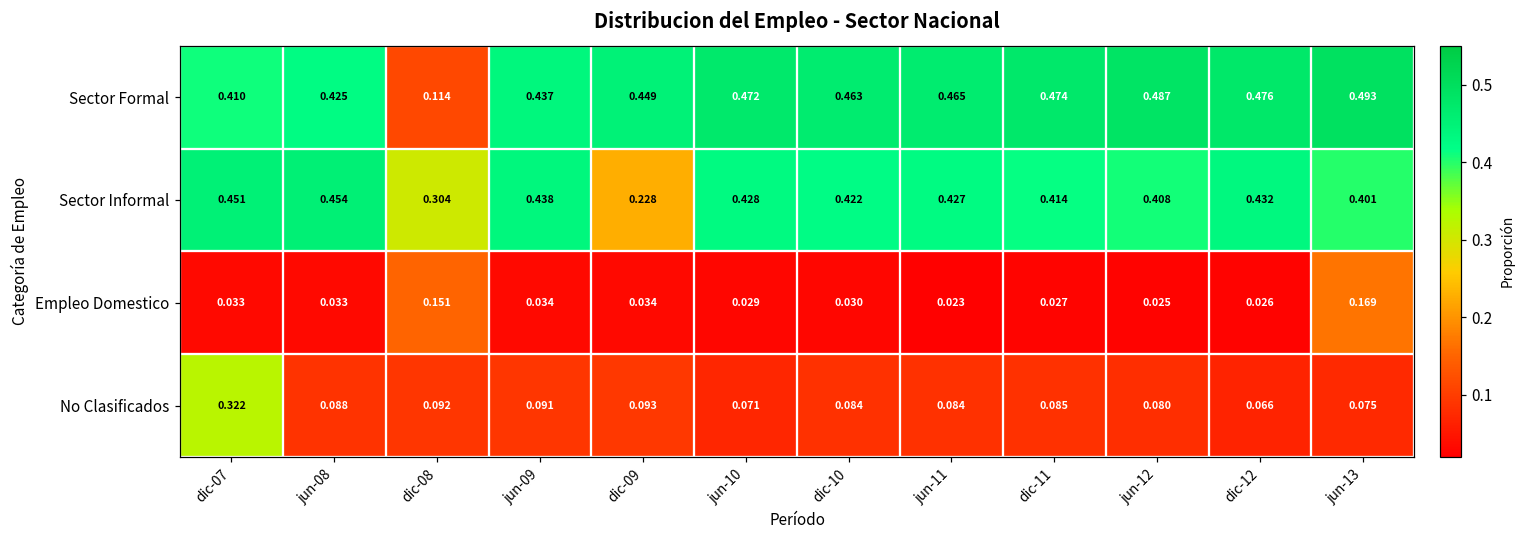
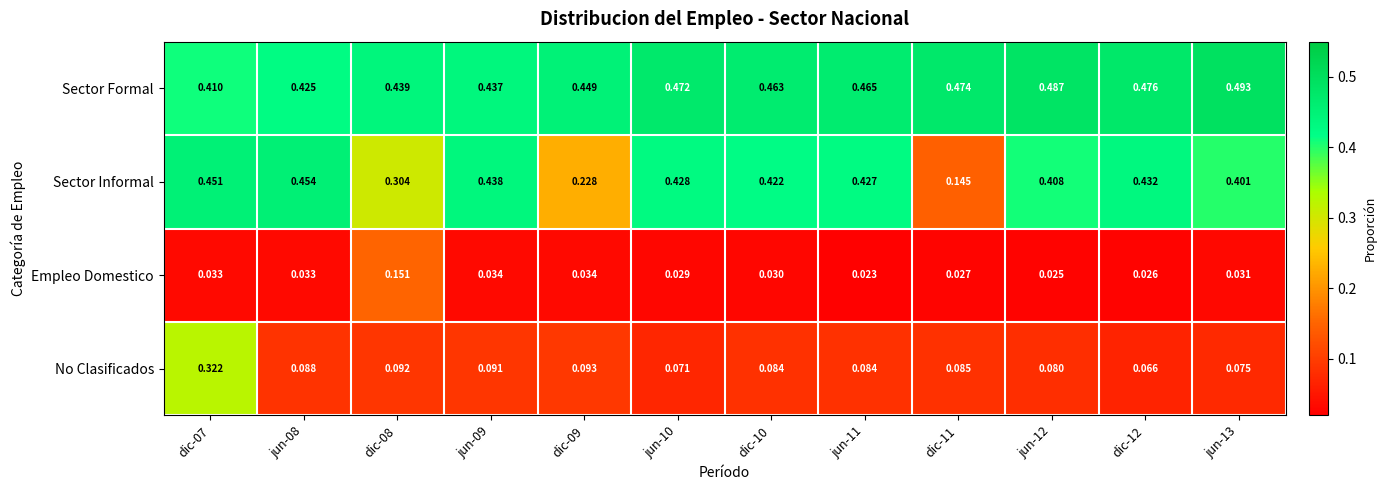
Sector Formal, dic-08: 0.114 -> 0.439
Sector Informal, dic-11: 0.414 -> 0.145
Empleo Domestico, jun-13: 0.169 -> 0.031
